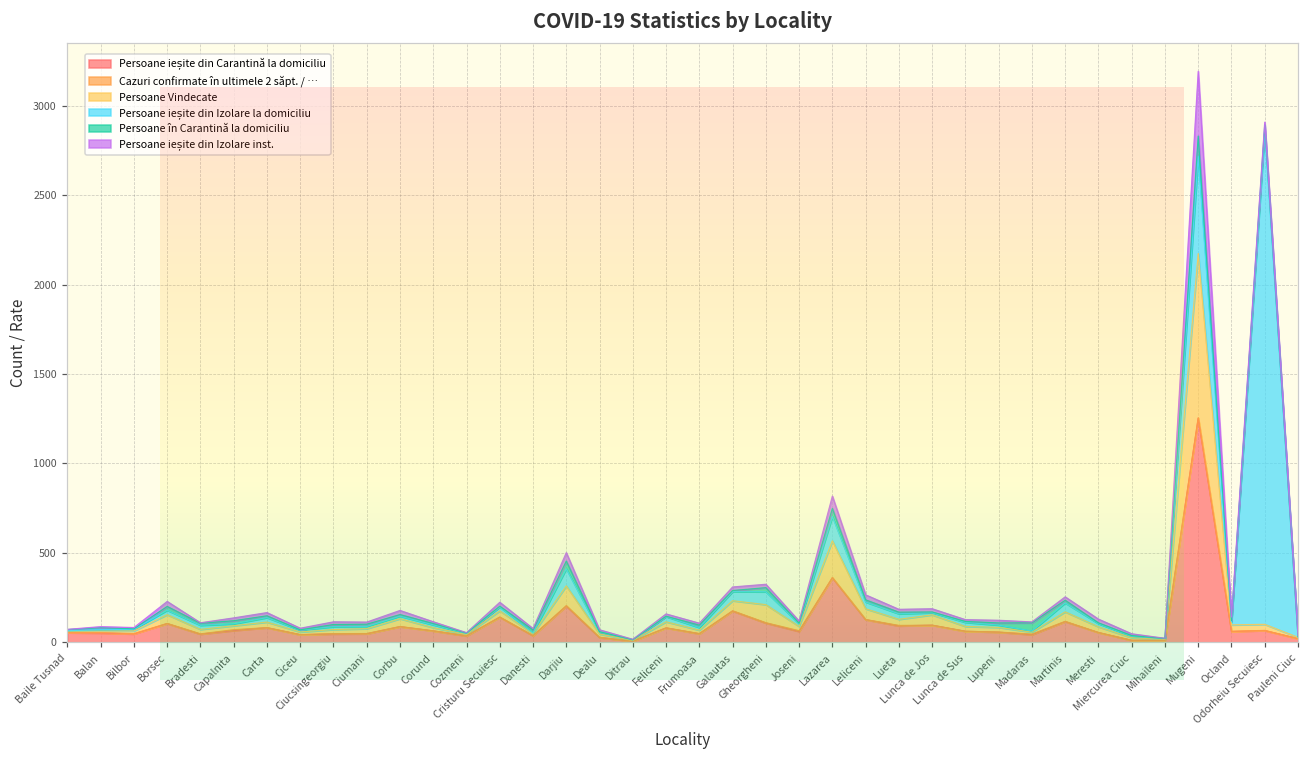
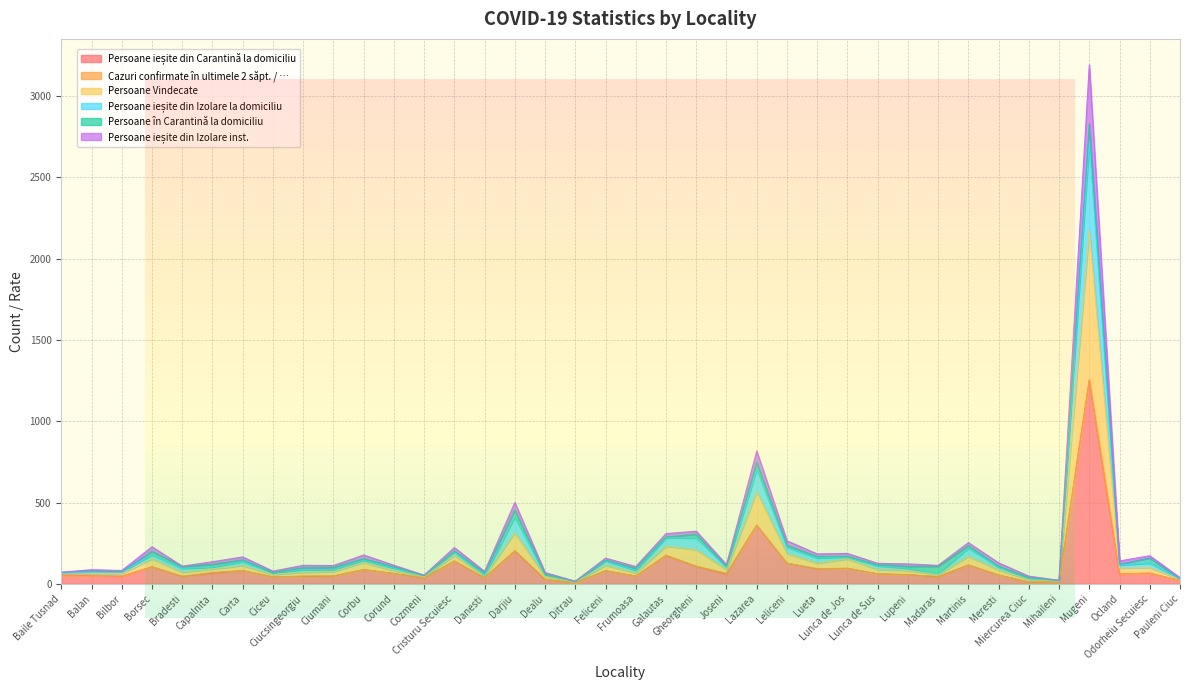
Persoane ieșite din Izolare la domiciliu, Odorheiu Secuiesc: 2760 -> 30
